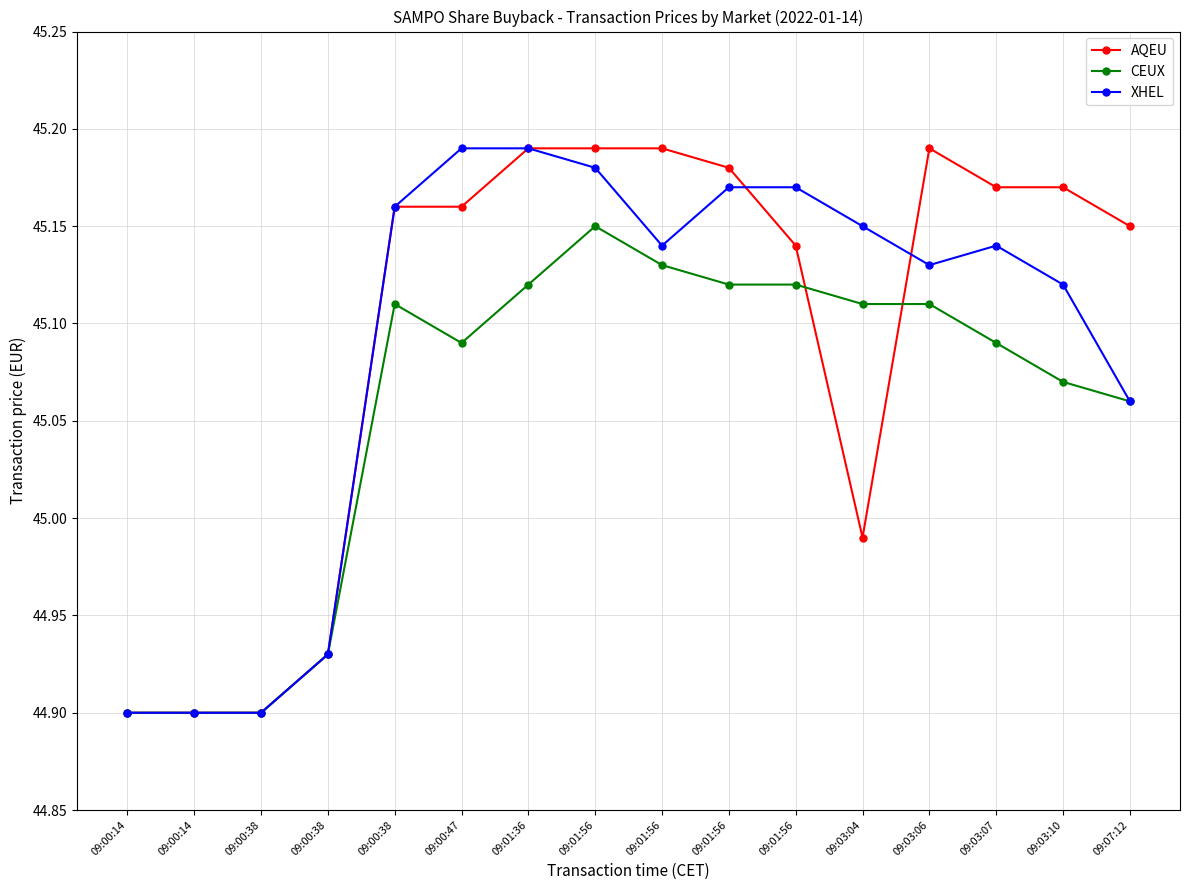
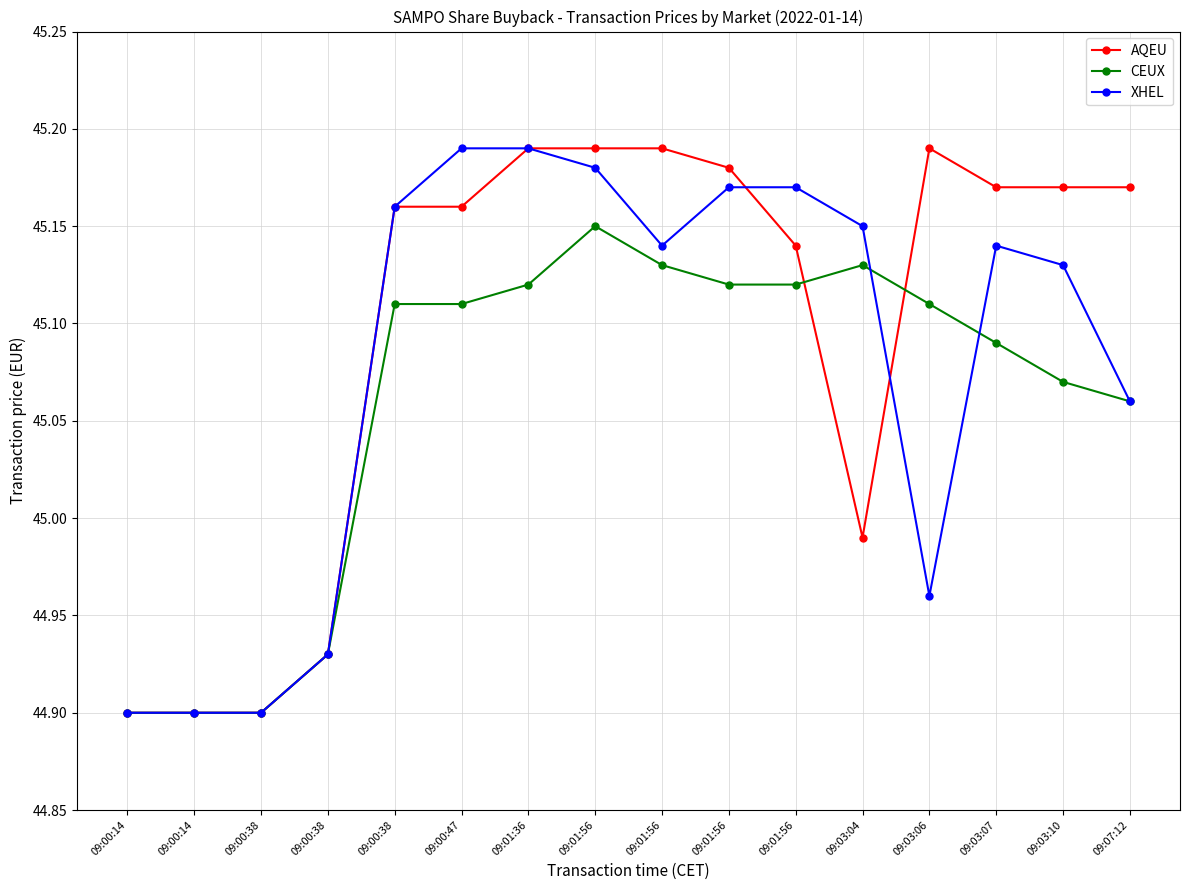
CEUX, 09:00:47: 45.09 -> 45.11
CEUX, 09:03:04: 45.11 -> 45.13
XHEL, 09:03:06: 45.13 -> 44.96
XHEL, 09:03:10: 45.12 -> 45.13
AQEU, 09:07:12: 45.15 -> 45.17
